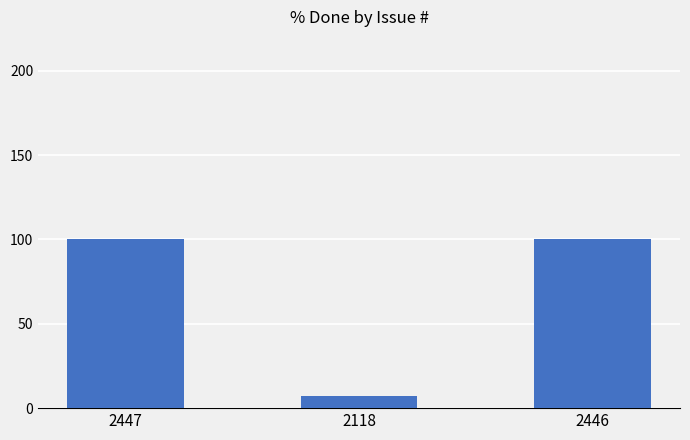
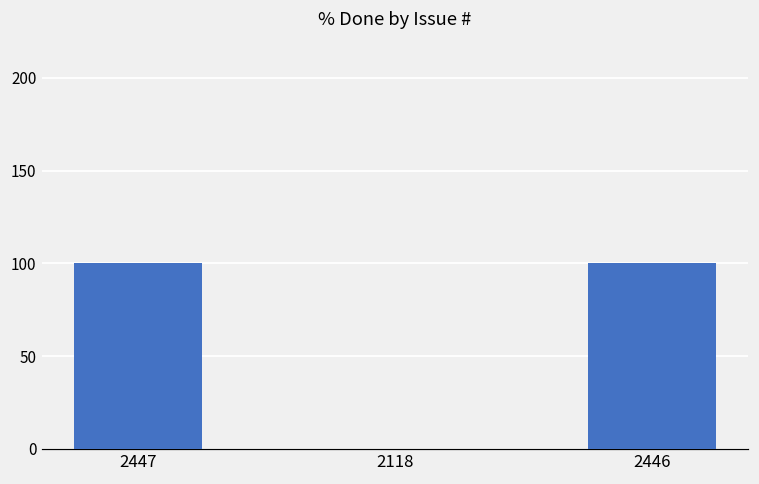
2118: 7 -> 0
